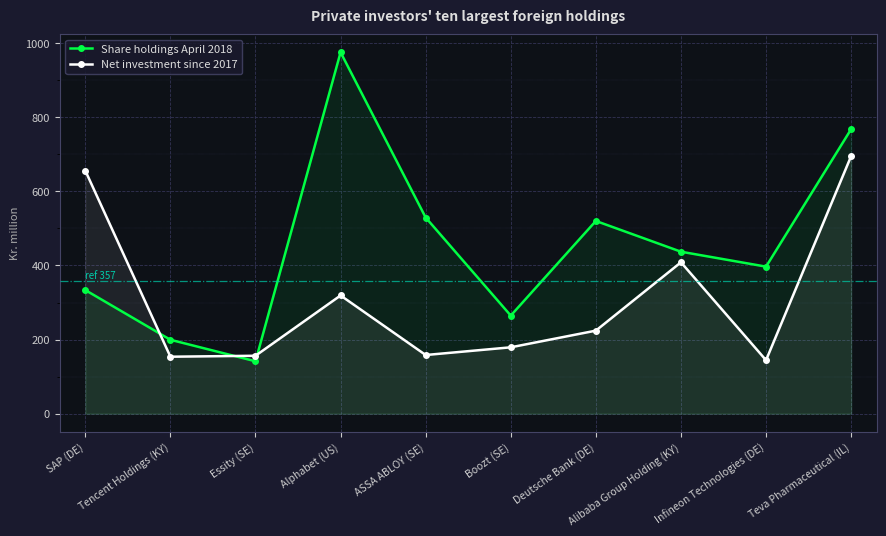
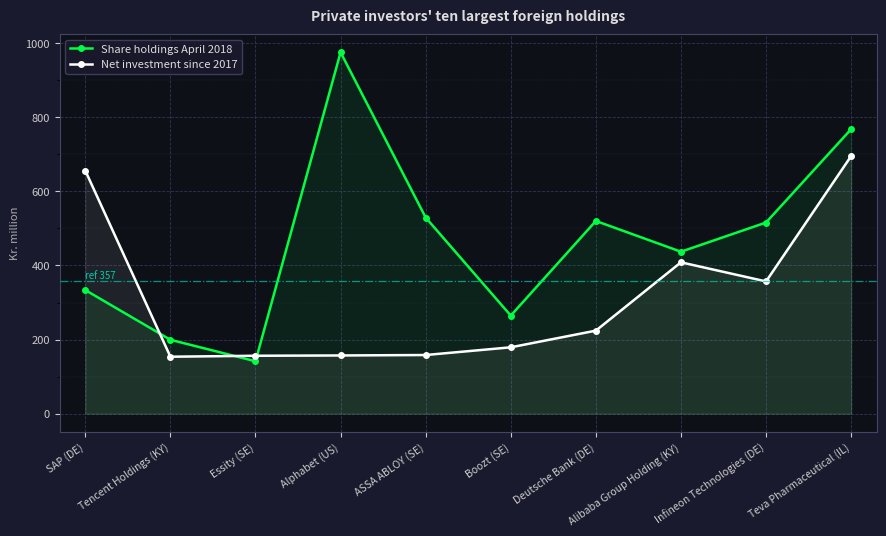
Net investment since 2017, Alphabet (US): 320 -> 160
Share holdings April 2018, Infineon Technologies (DE): 400 -> 520
Net investment since 2017, Infineon Technologies (DE): 140 -> 360
